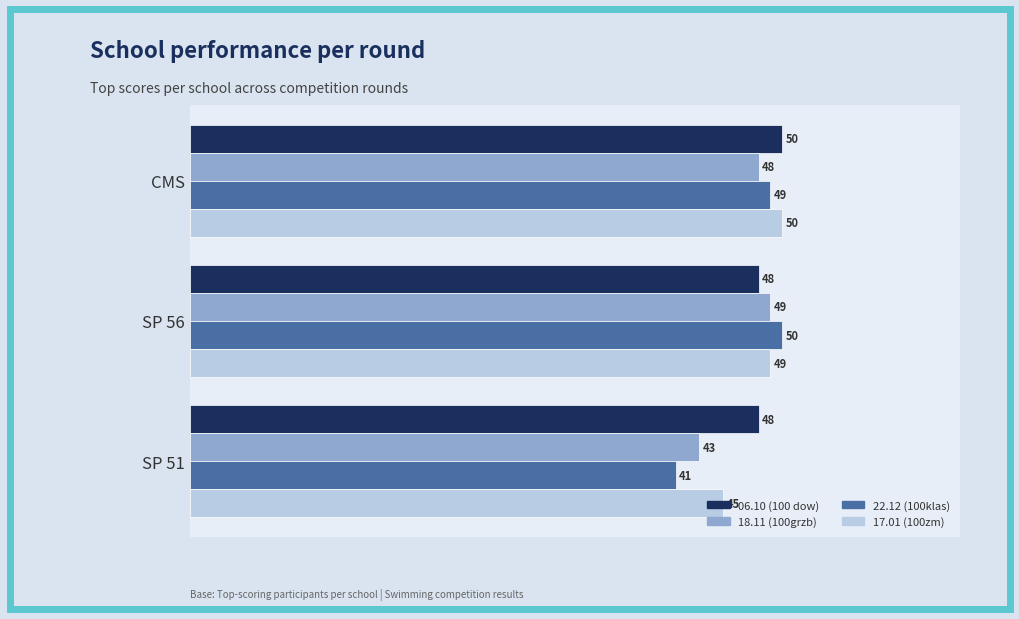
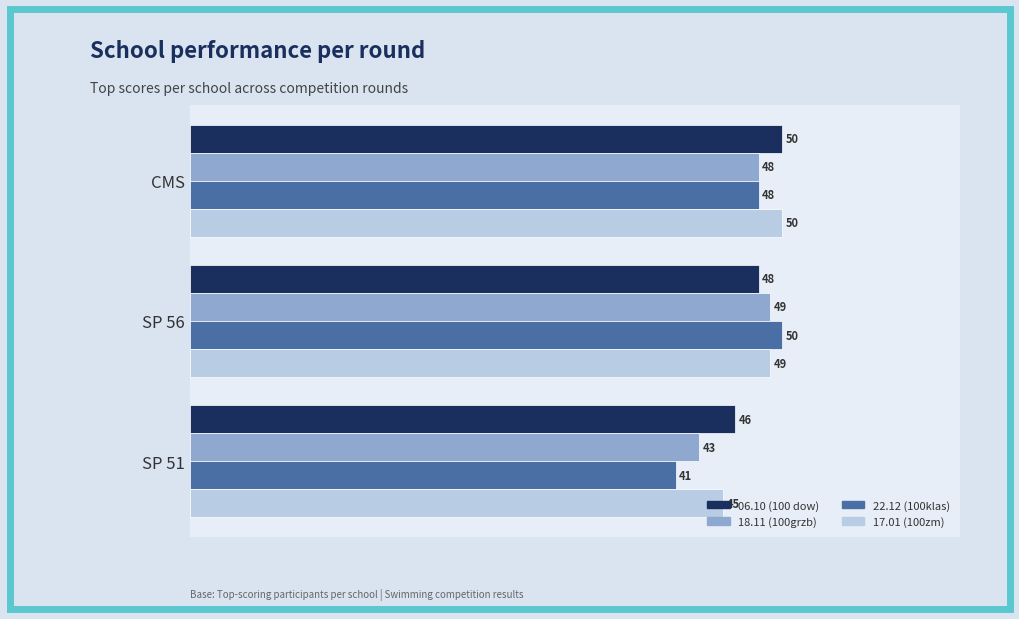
22.12 (100klas), CMS: 49 -> 48
06.10 (100 dow), SP 51: 48 -> 46
